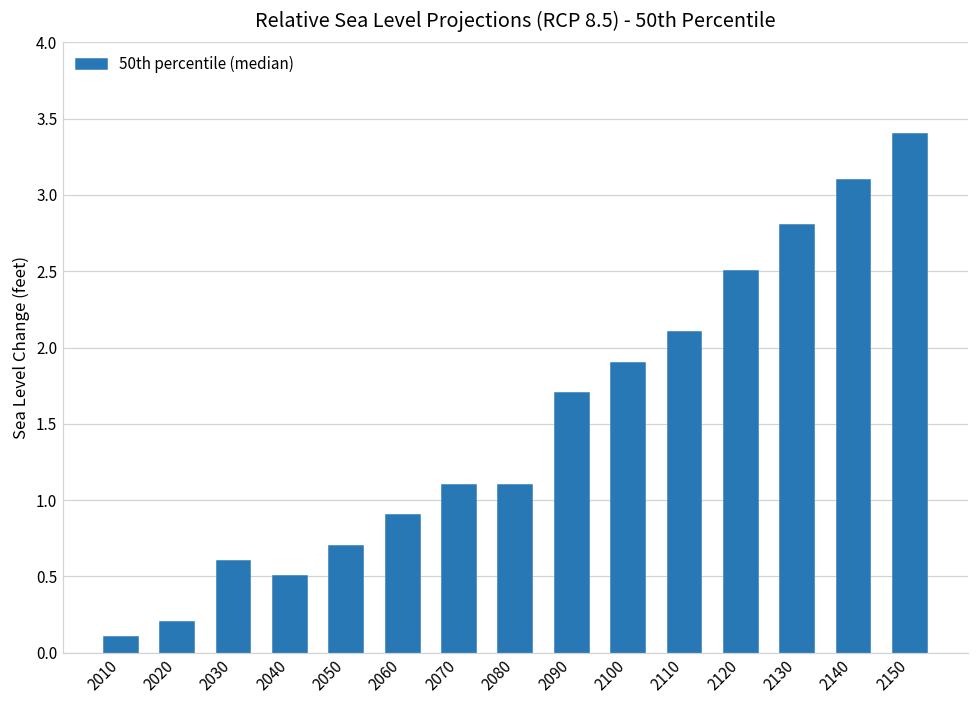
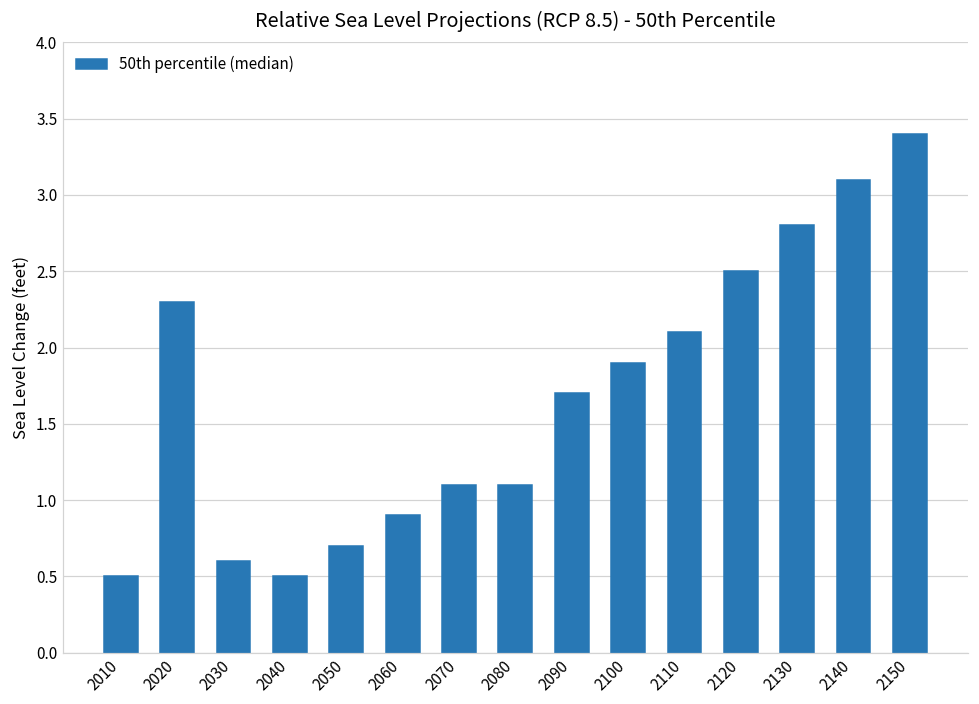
2010: 0.1 -> 0.5
2020: 0.2 -> 2.3
